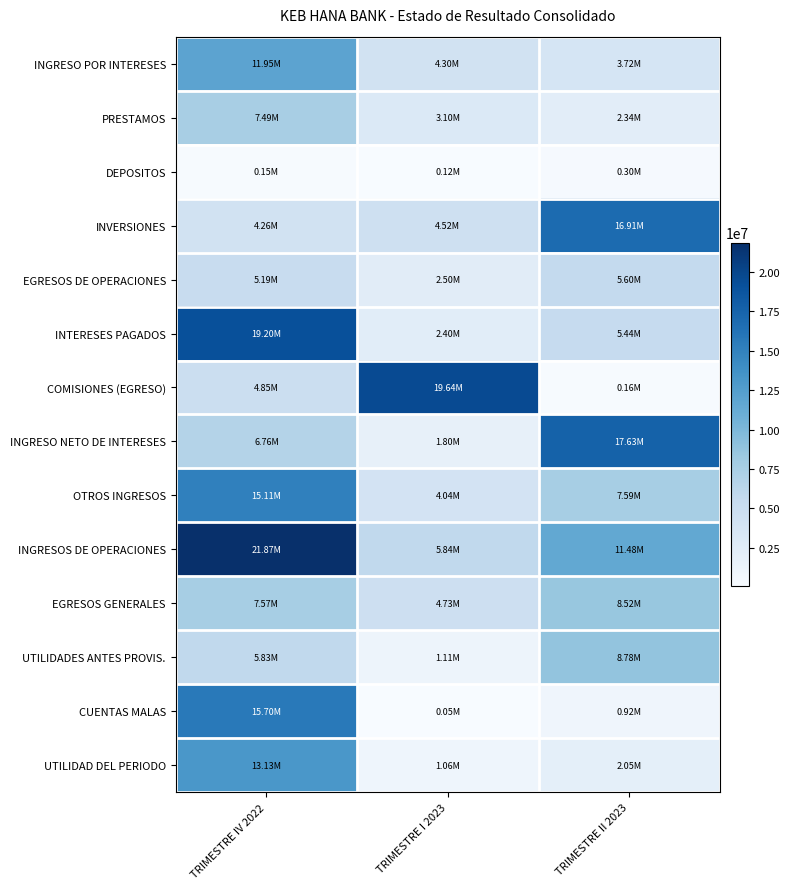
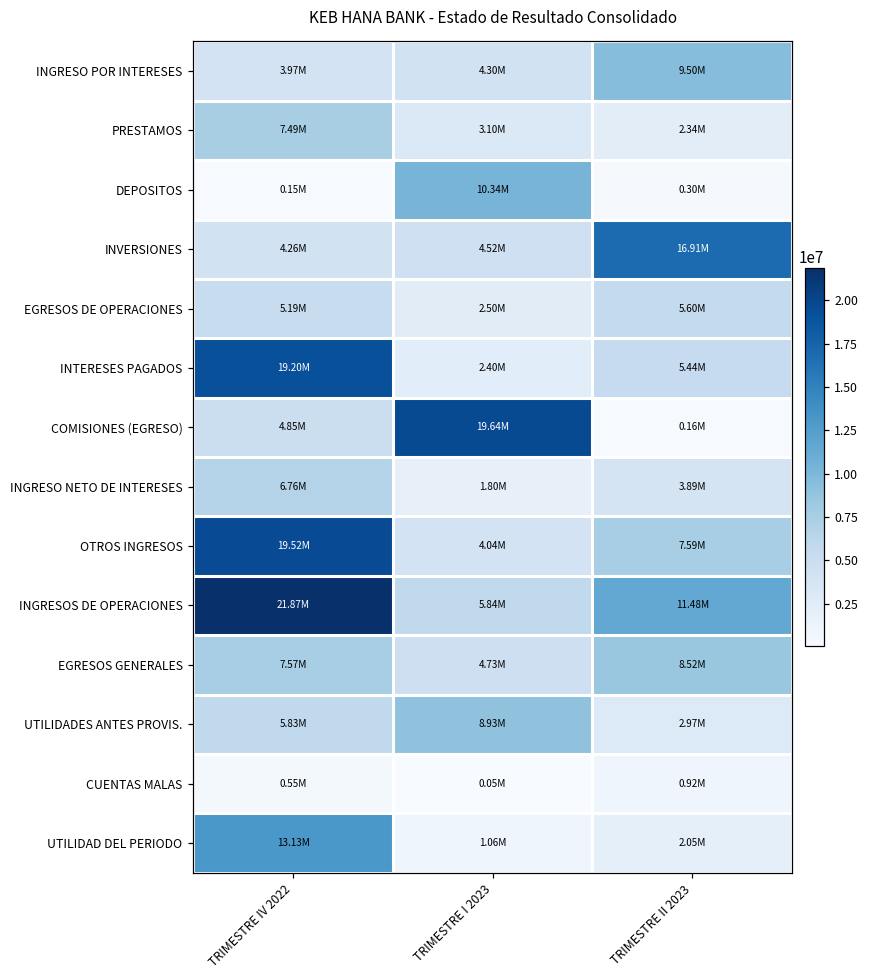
INGRESO POR INTERESES, TRIMESTRE IV 2022: 11.95M -> 3.97M
INGRESO POR INTERESES, TRIMESTRE II 2023: 3.72M -> 9.50M
DEPOSITOS, TRIMESTRE I 2023: 0.12M -> 10.34M
INGRESO NETO DE INTERESES, TRIMESTRE II 2023: 17.63M -> 3.89M
OTROS INGRESOS, TRIMESTRE IV 2022: 15.11M -> 19.52M
UTILIDADES ANTES PROVIS., TRIMESTRE I 2023: 1.11M -> 8.93M
UTILIDADES ANTES PROVIS., TRIMESTRE II 2023: 8.78M -> 2.97M
CUENTAS MALAS, TRIMESTRE IV 2022: 15.70M -> 0.55M
